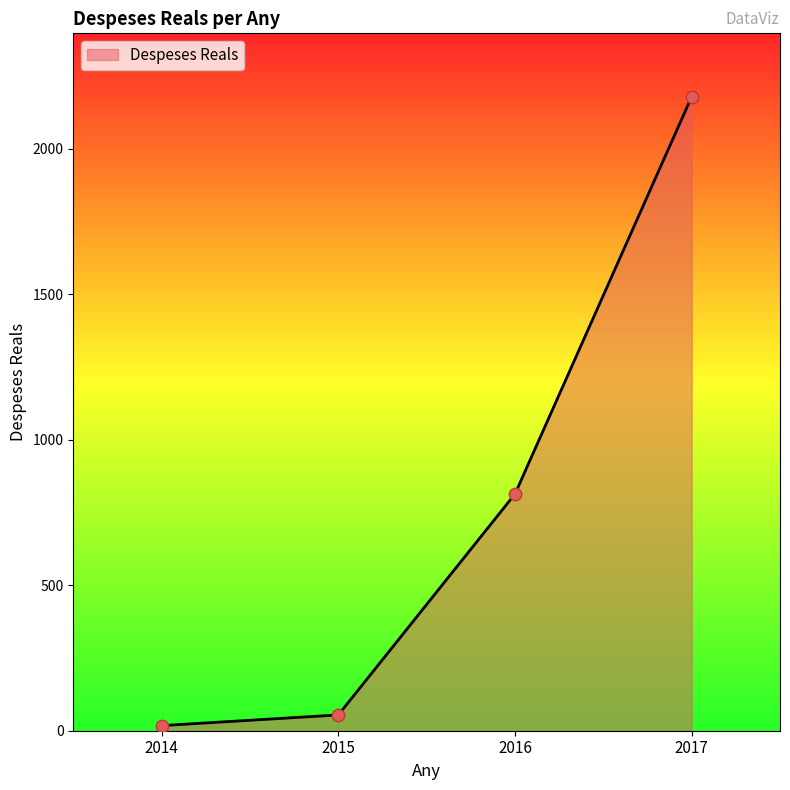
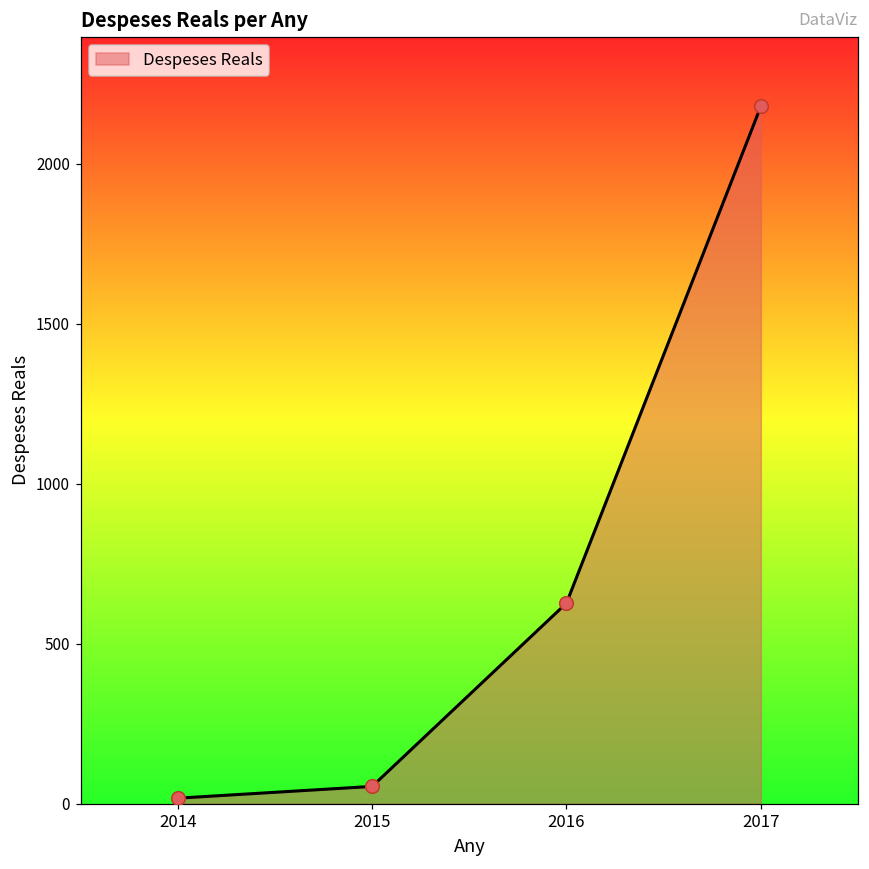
2016: 810 -> 630
